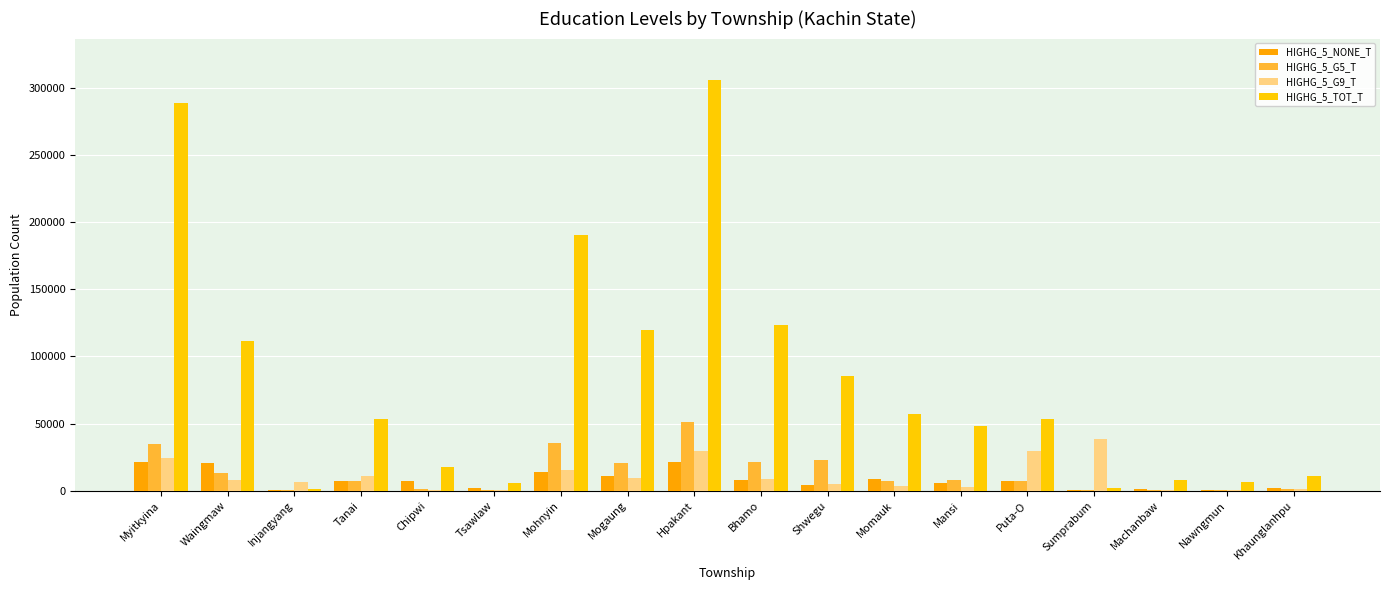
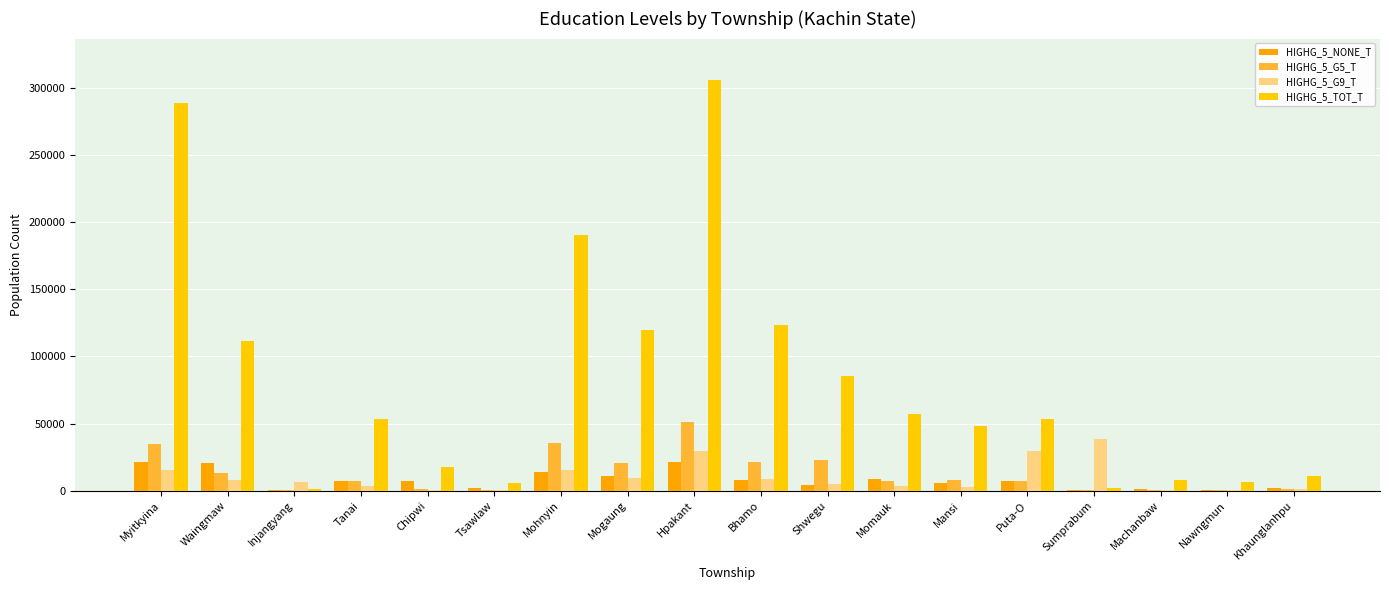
HIGHG_5_G9_T, Myitkyina: 24000 -> 16000
HIGHG_5_G9_T, Tanai: 11000 -> 4000
